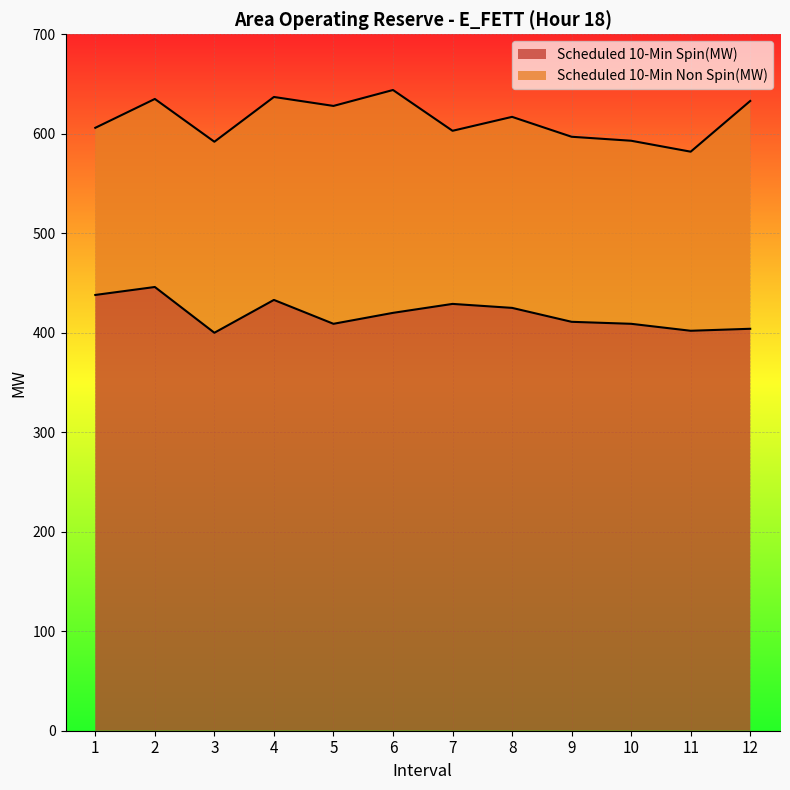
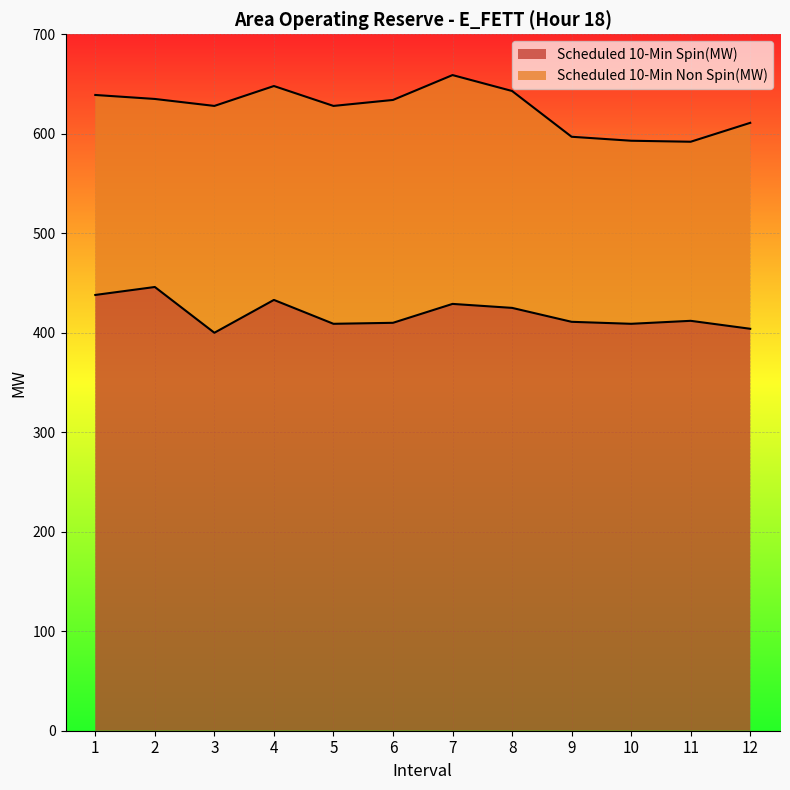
Scheduled 10-Min Non Spin(MW), 1: 170 -> 200
Scheduled 10-Min Non Spin(MW), 3: 190 -> 230
Scheduled 10-Min Non Spin(MW), 4: 200 -> 220
Scheduled 10-Min Spin(MW), 6: 420 -> 410
Scheduled 10-Min Non Spin(MW), 7: 170 -> 230
Scheduled 10-Min Non Spin(MW), 8: 190 -> 220
Scheduled 10-Min Spin(MW), 11: 400 -> 410
Scheduled 10-Min Non Spin(MW), 12: 230 -> 210
